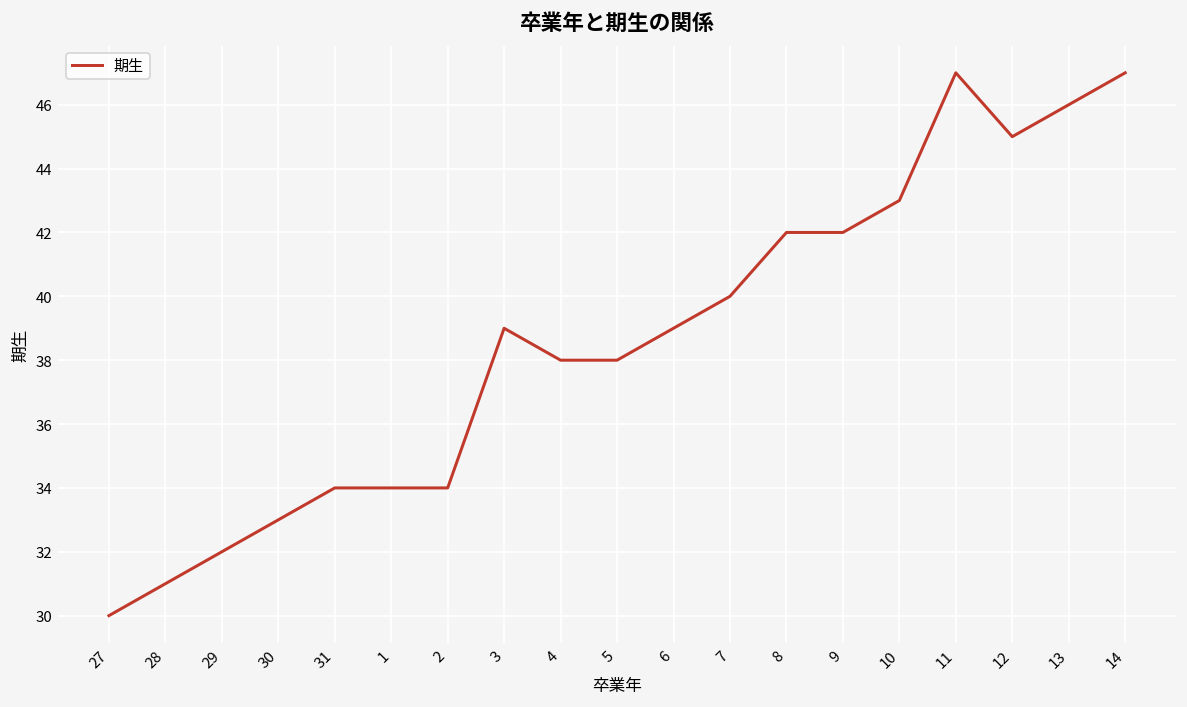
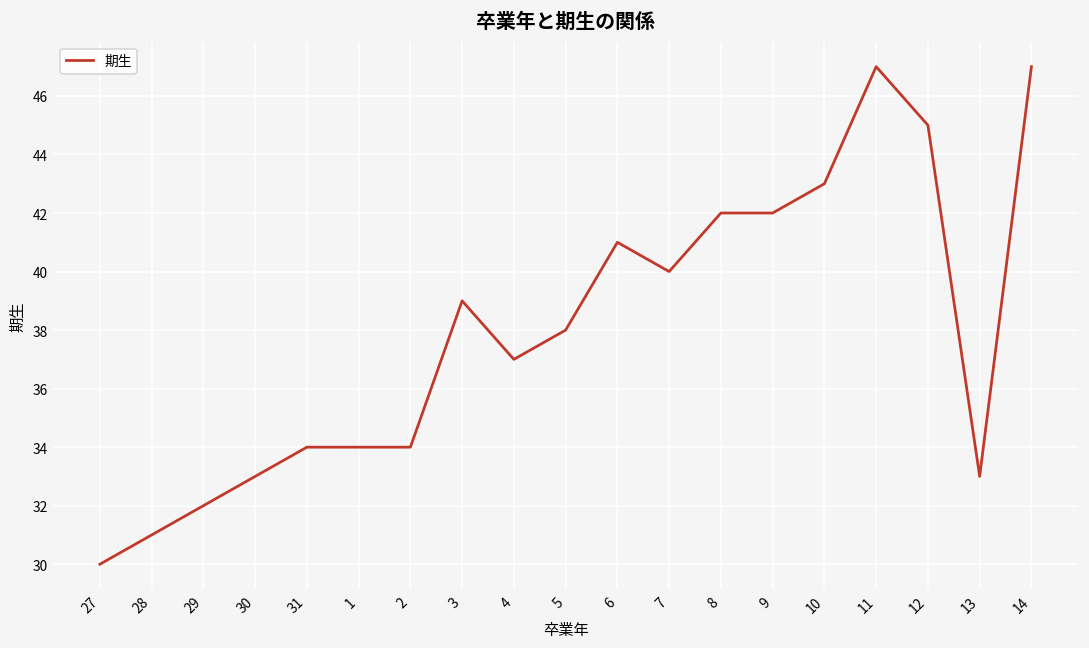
4: 38 -> 37
6: 39 -> 41
13: 46 -> 33
